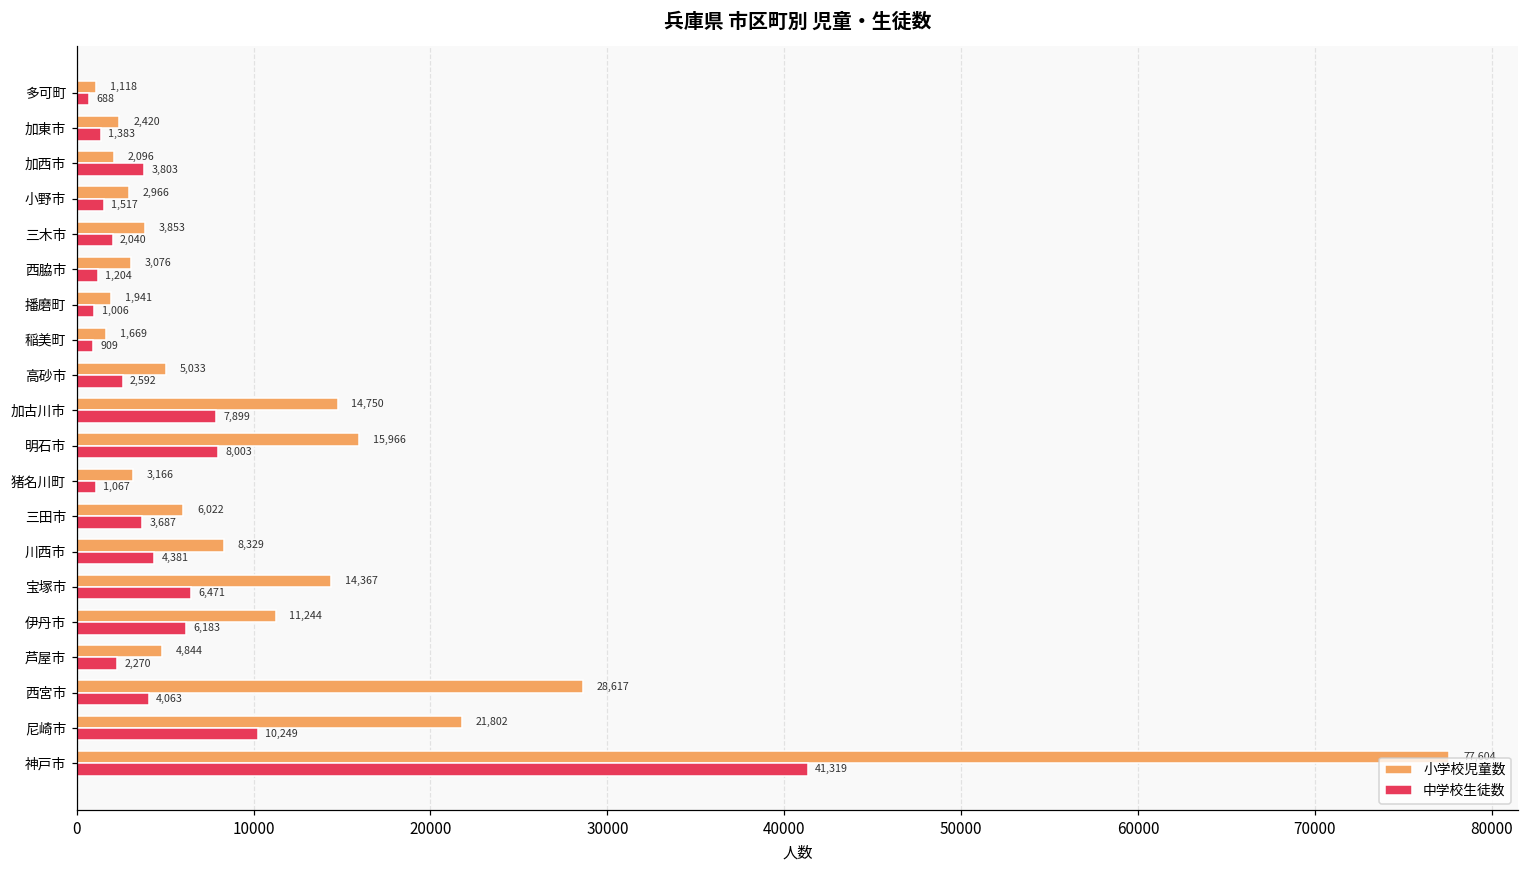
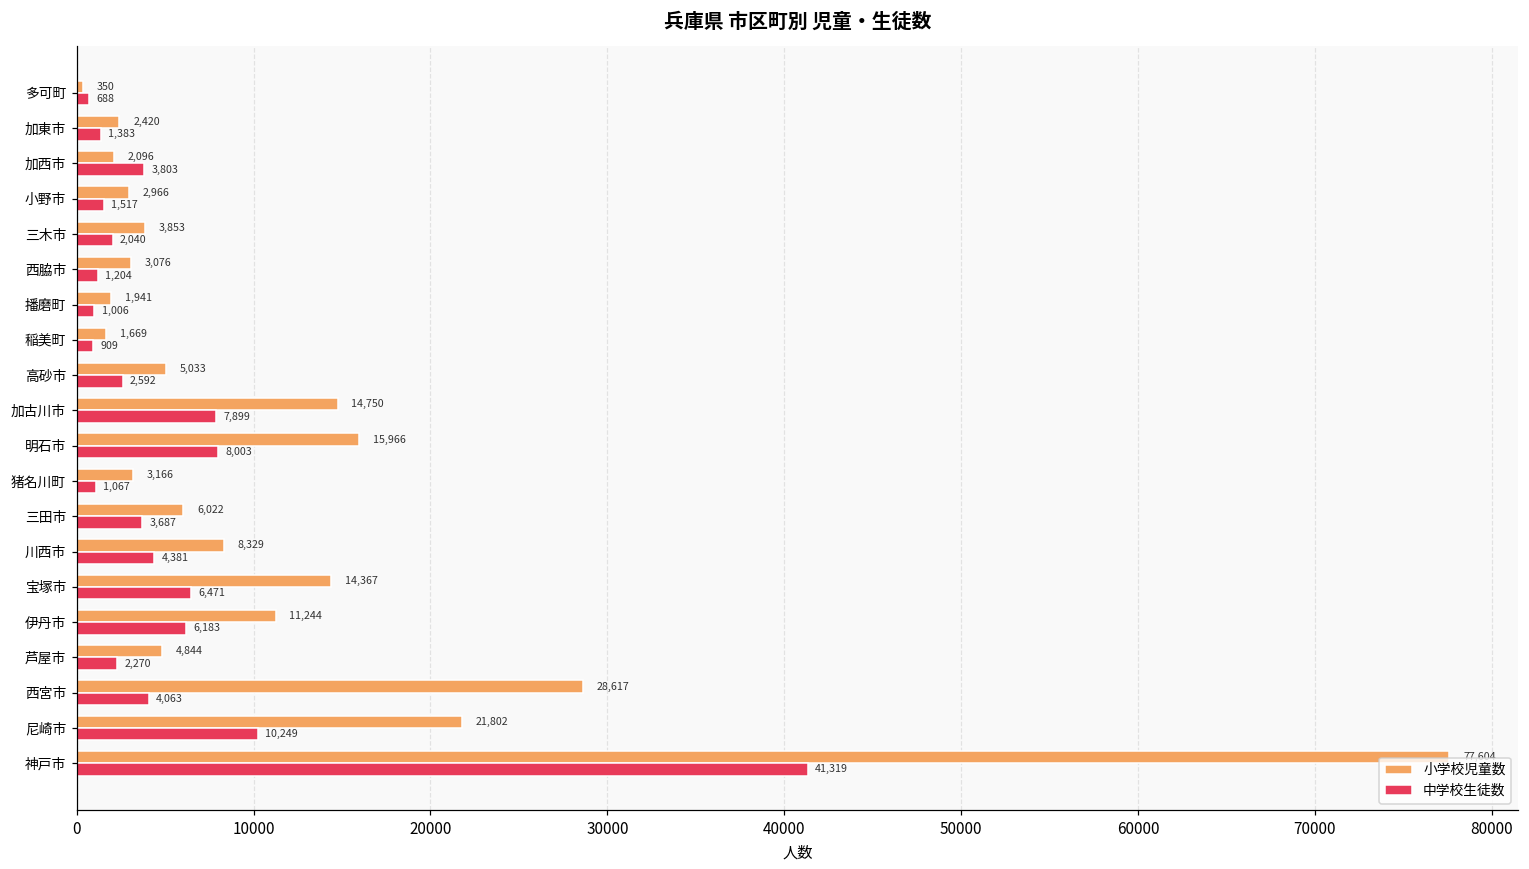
小学校児童数, 多可町: 1,118 -> 350
